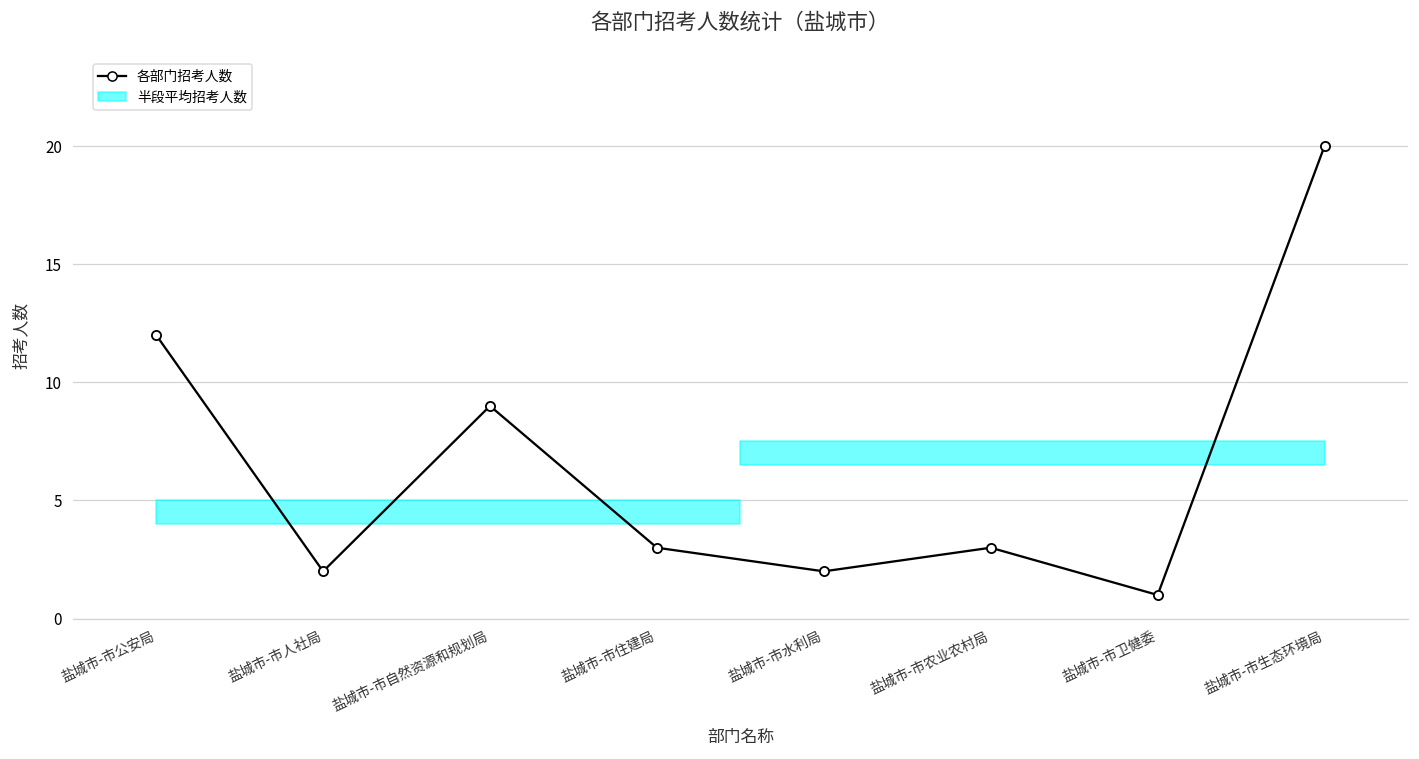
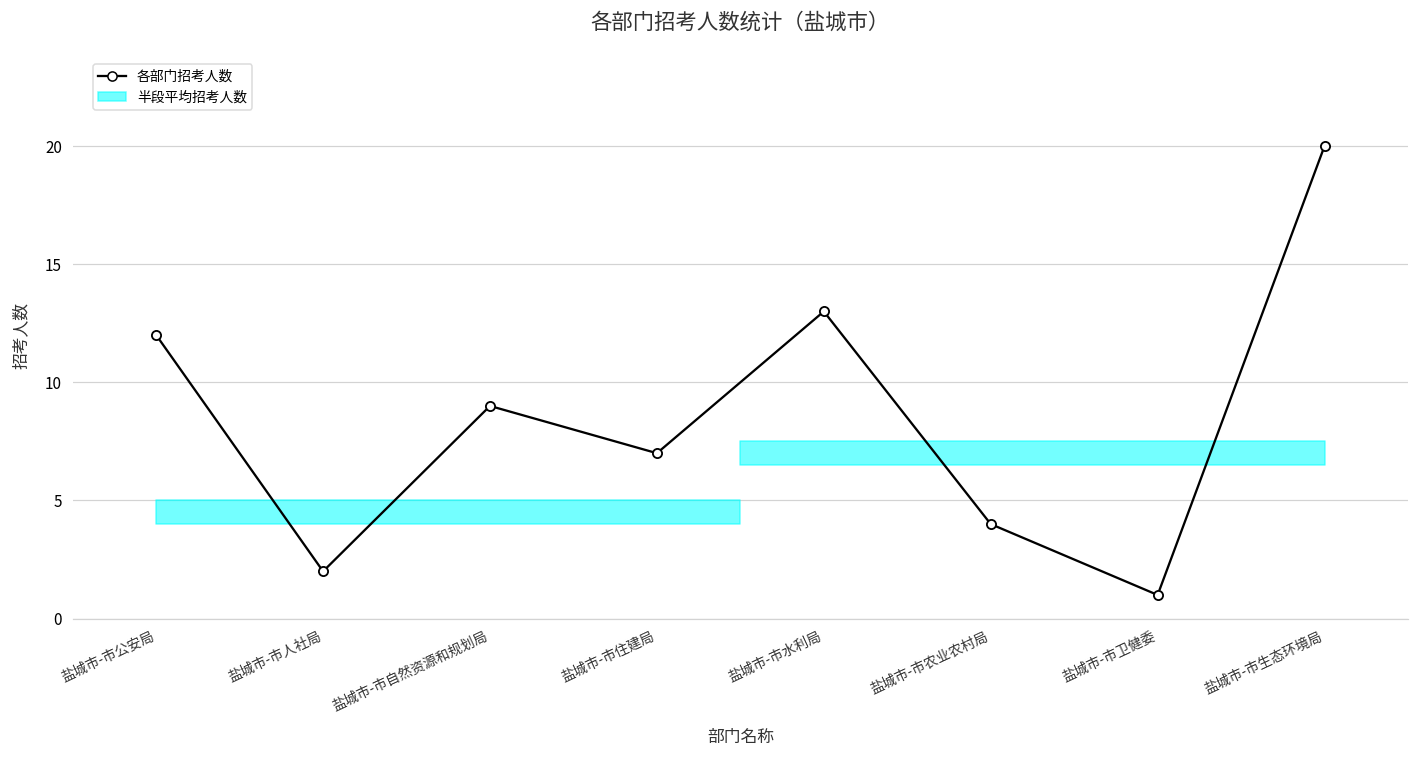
各部门招考人数, 盐城市-市住建局: 3 -> 7
各部门招考人数, 盐城市-市水利局: 2 -> 13
各部门招考人数, 盐城市-市农业农村局: 3 -> 4
